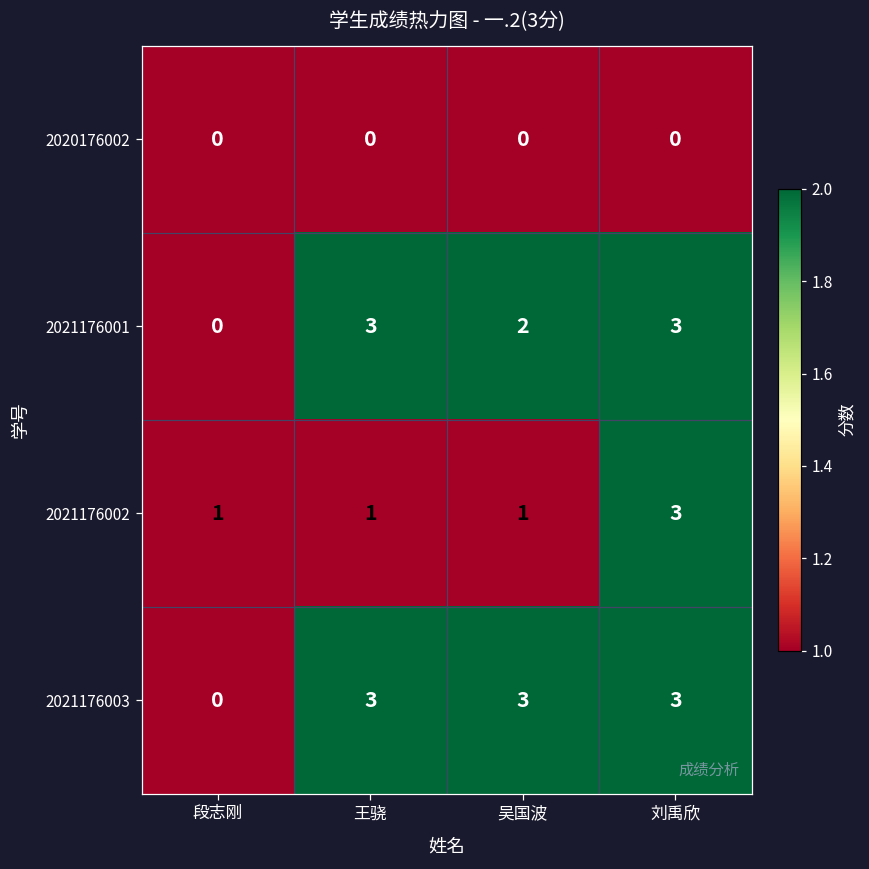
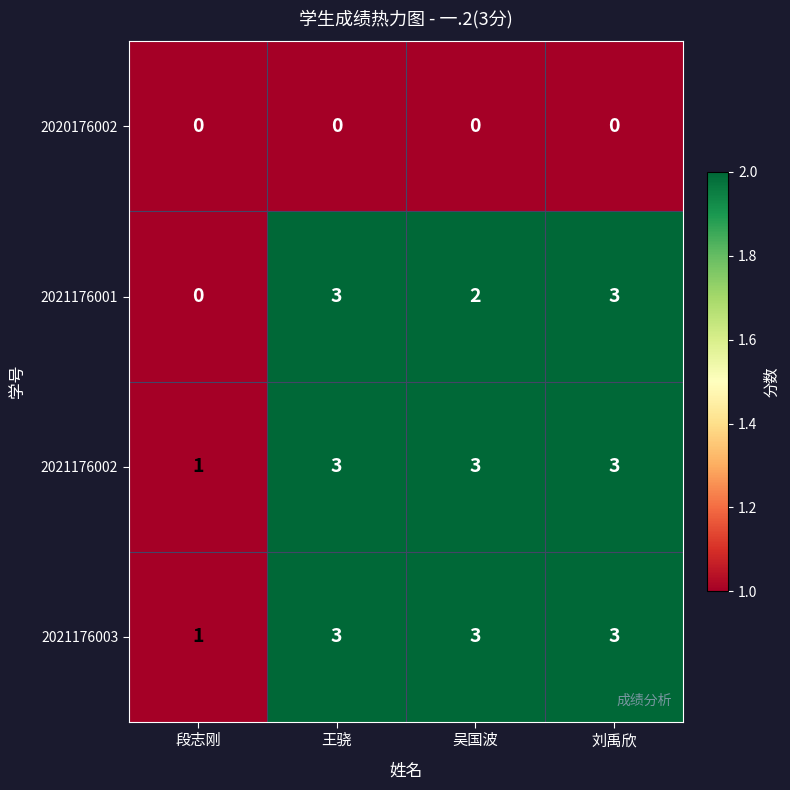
2021176002, 王骁: 1 -> 3
2021176002, 吴国波: 1 -> 3
2021176003, 段志刚: 0 -> 1
